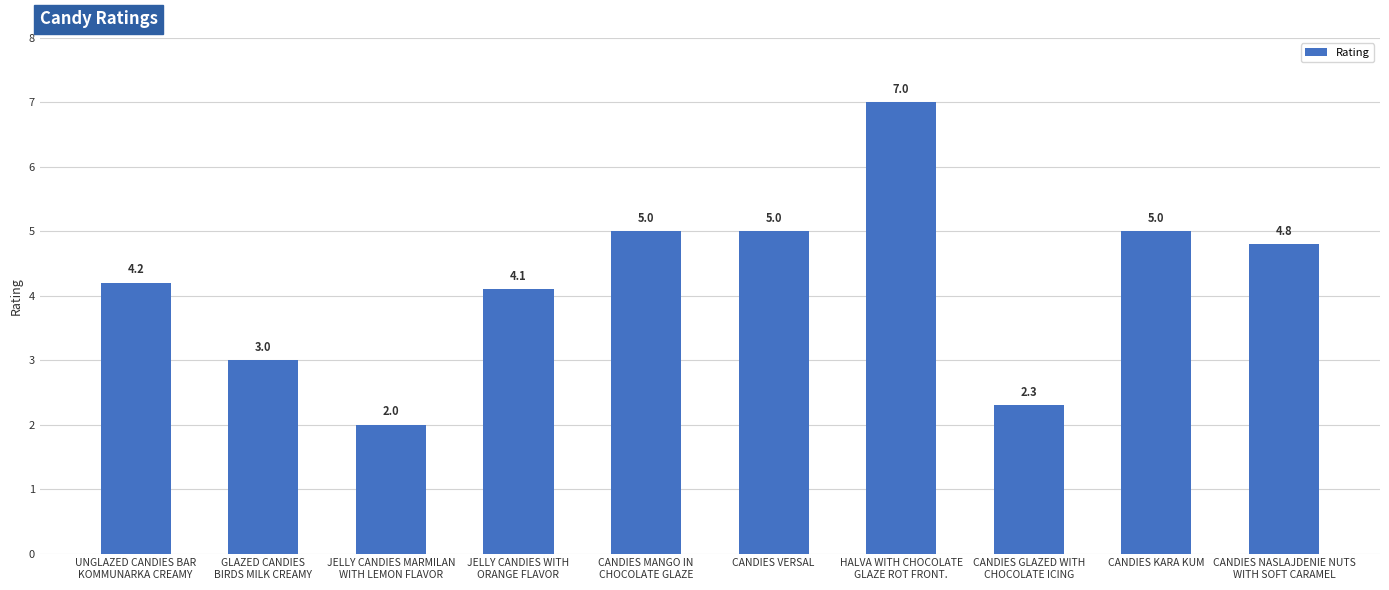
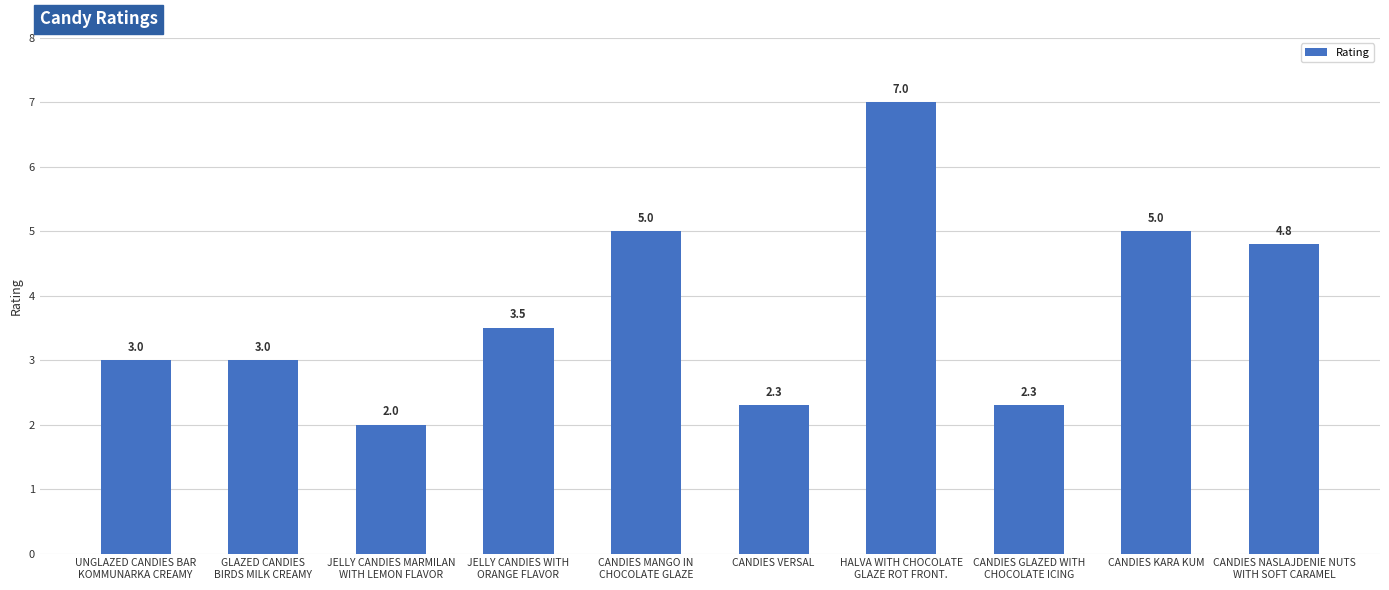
UNGLAZED CANDIES BAR KOMMUNARKA CREAMY: 4.2 -> 3.0
JELLY CANDIES WITH ORANGE FLAVOR: 4.1 -> 3.5
CANDIES VERSAL: 5.0 -> 2.3
